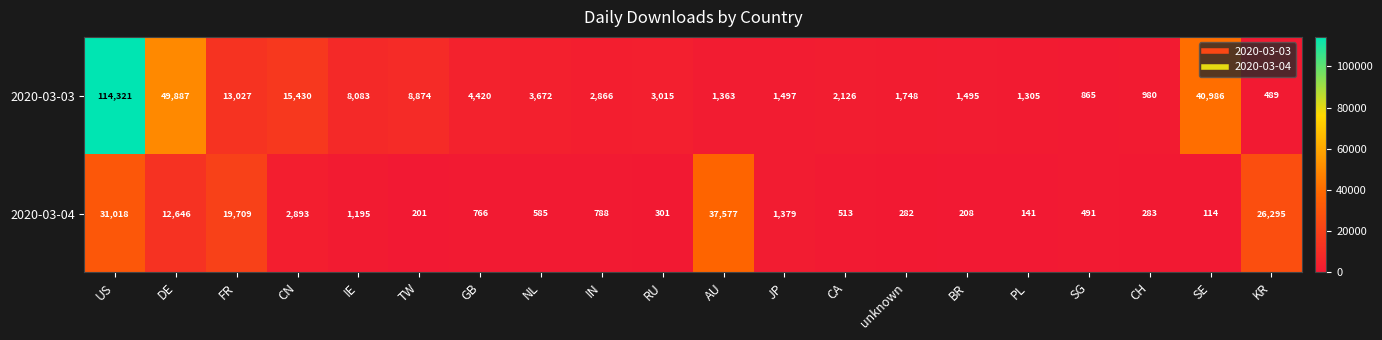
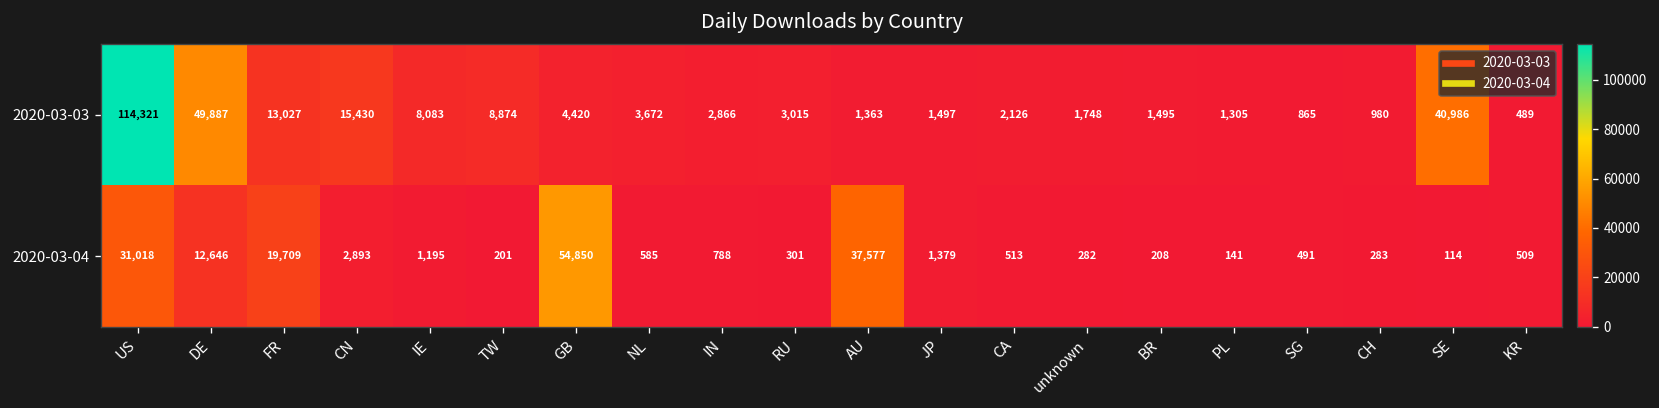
2020-03-04, GB: 766 -> 54,850
2020-03-04, KR: 26,295 -> 509
